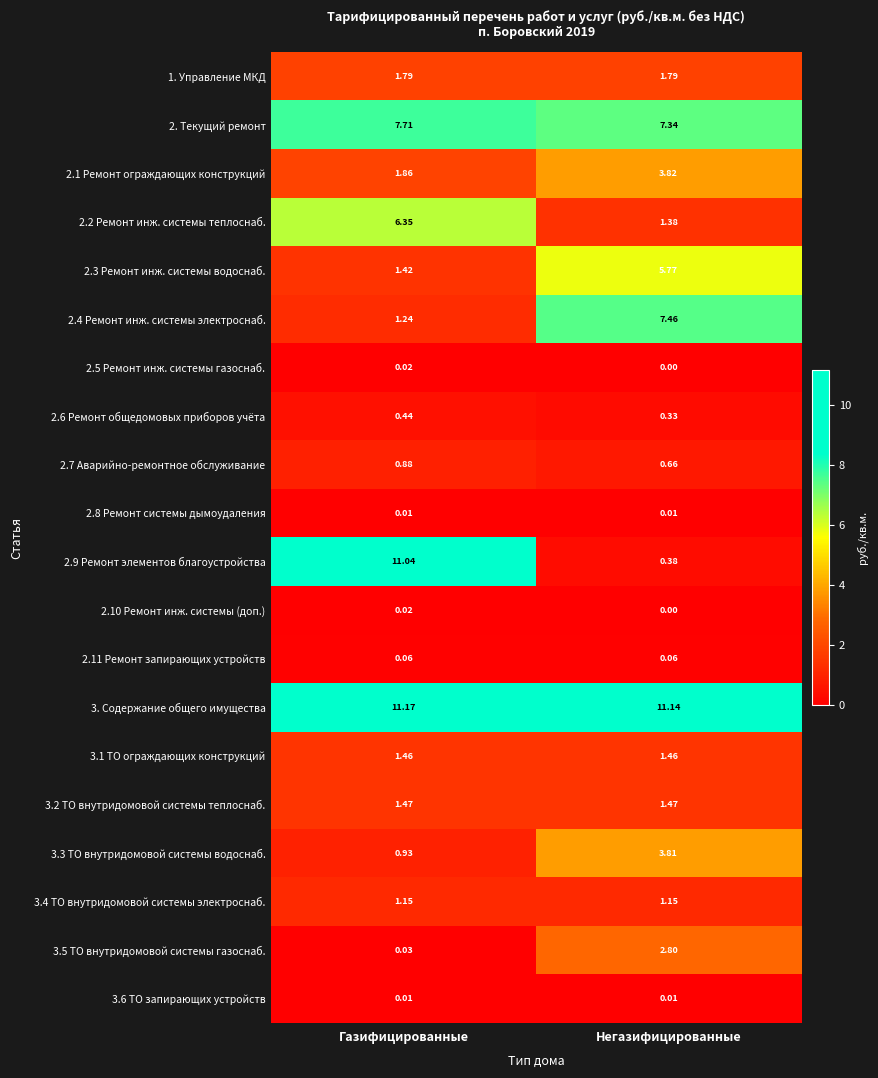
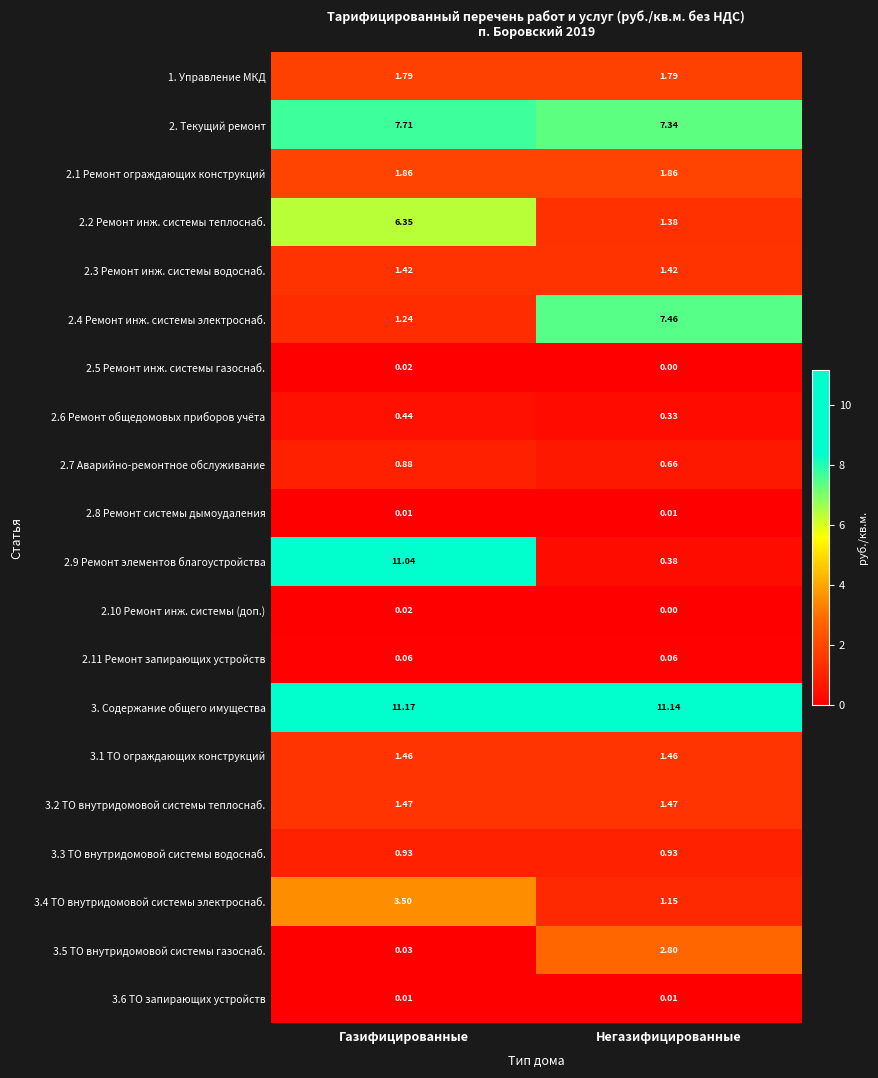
2.1 Ремонт ограждающих конструкций, Негазифицированные: 3.82 -> 1.86
2.3 Ремонт инж. системы водоснаб., Негазифицированные: 5.77 -> 1.42
3.3 ТО внутридомовой системы водоснаб., Негазифицированные: 3.81 -> 0.93
3.4 ТО внутридомовой системы электроснаб., Газифицированные: 1.15 -> 3.50
